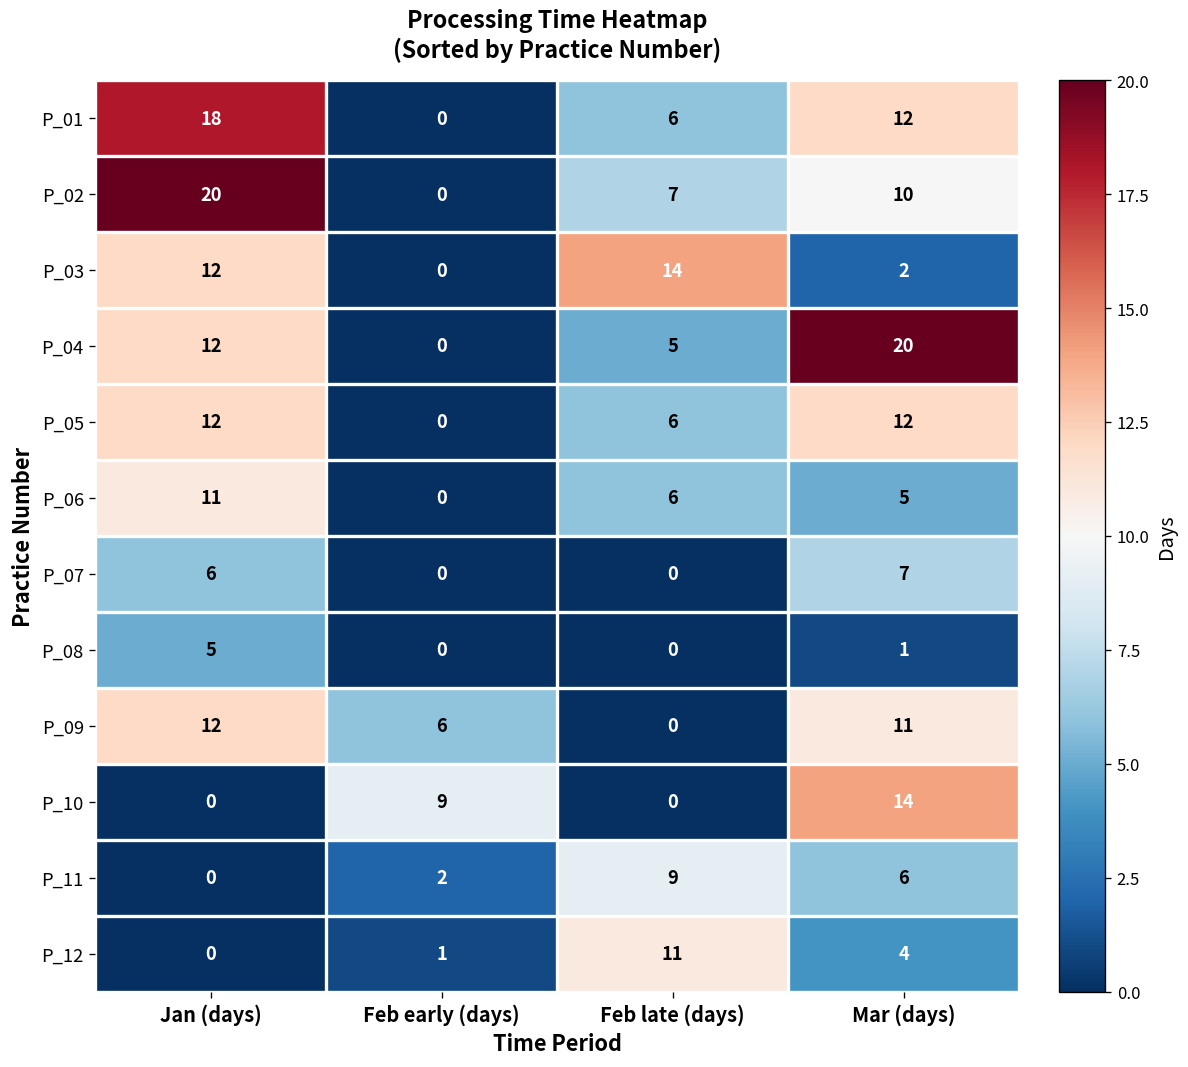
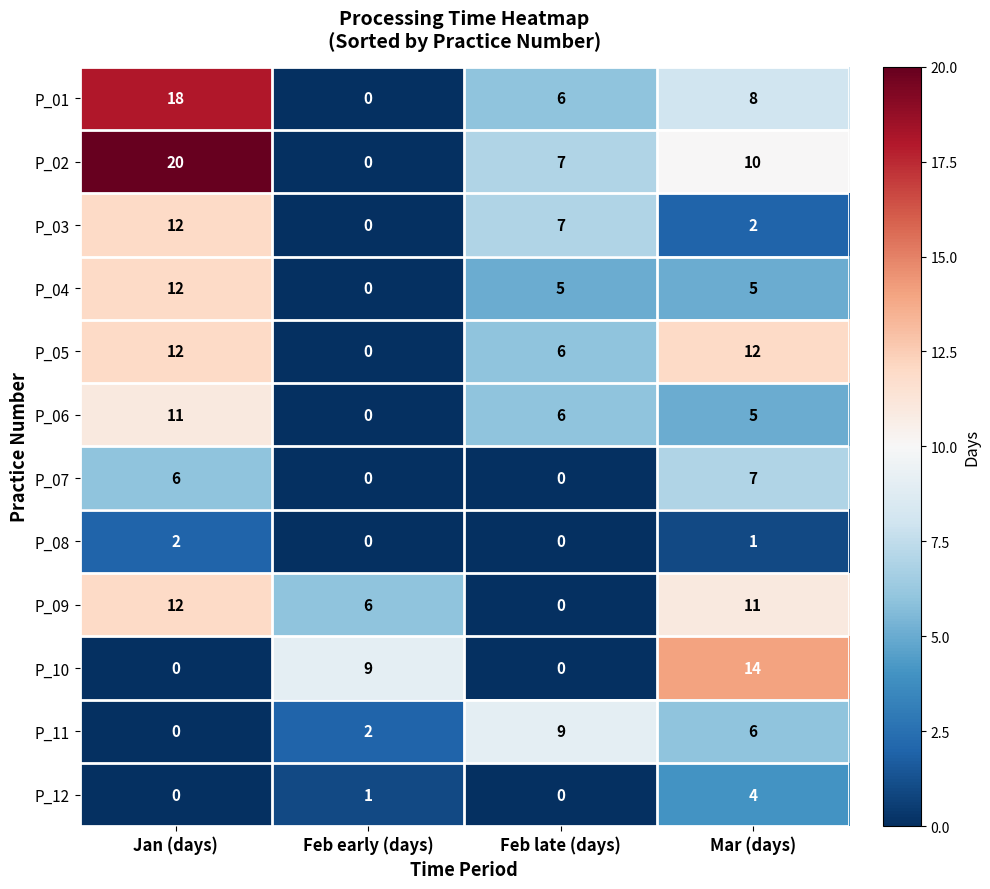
P_01, Mar (days): 12 -> 8
P_03, Feb late (days): 14 -> 7
P_04, Mar (days): 20 -> 5
P_08, Jan (days): 5 -> 2
P_12, Feb late (days): 11 -> 0
